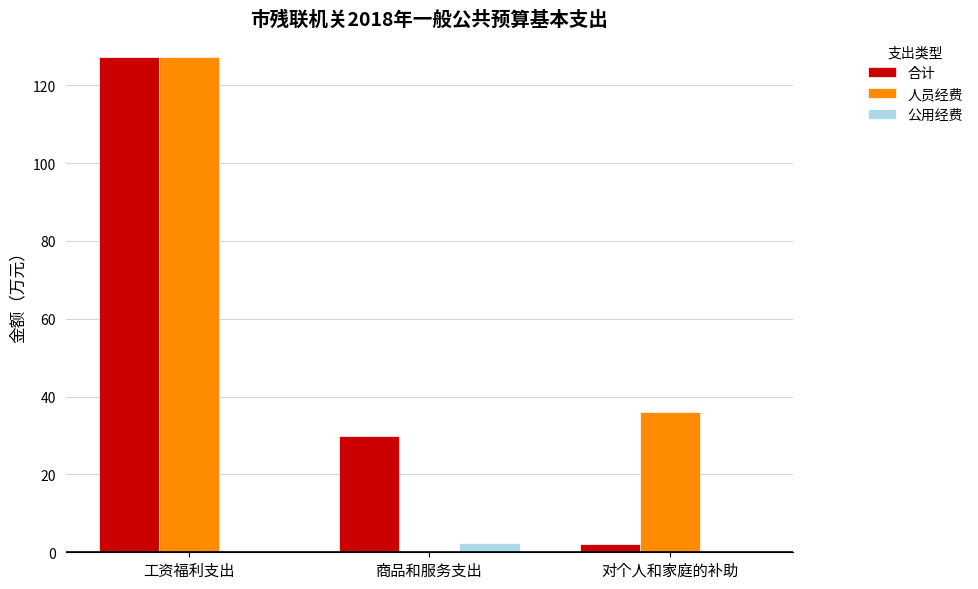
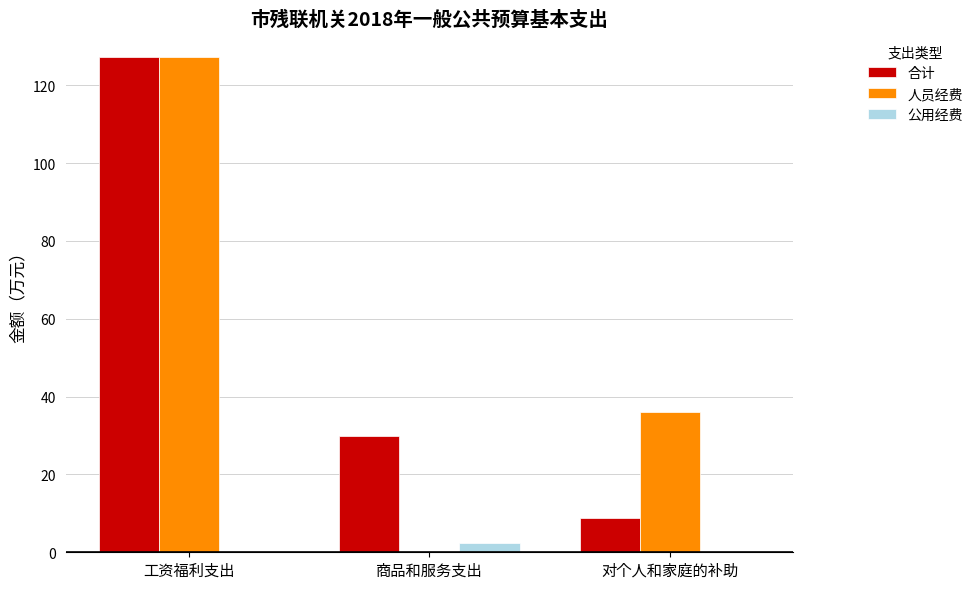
合计, 对个人和家庭的补助: 2 -> 9
